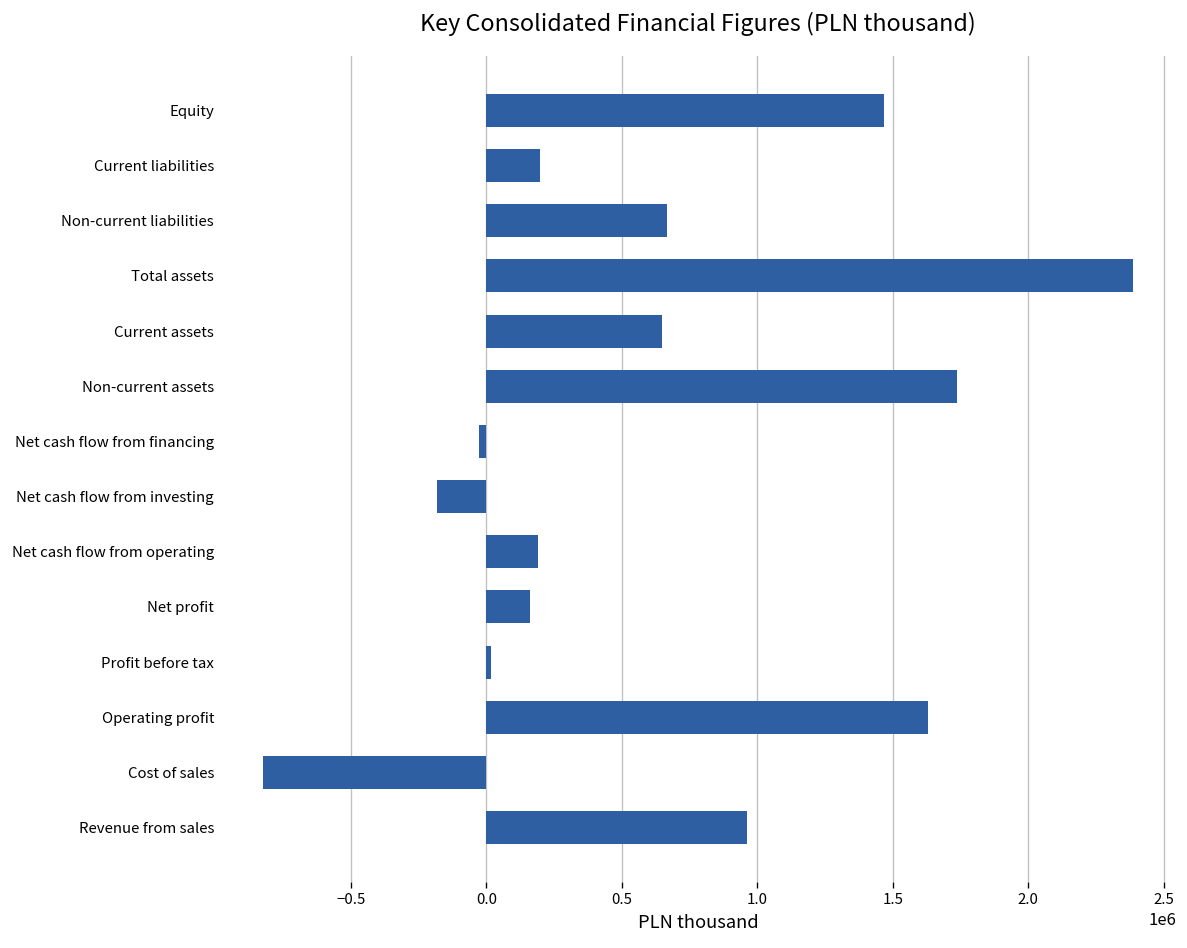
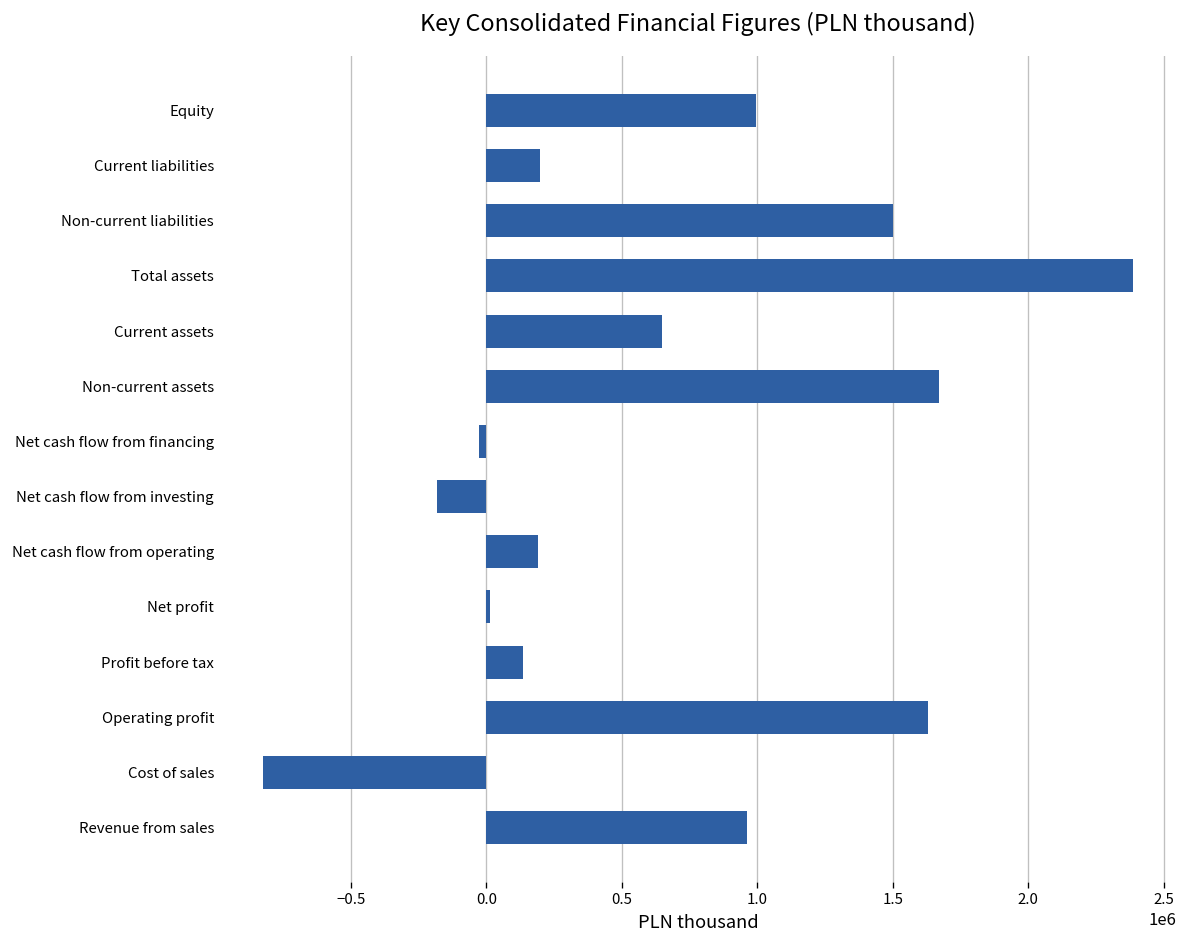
Equity: 1470000 -> 990000
Non-current liabilities: 670000 -> 1500000
Non-current assets: 1740000 -> 1670000
Net profit: 160000 -> 10000
Profit before tax: 20000 -> 130000
